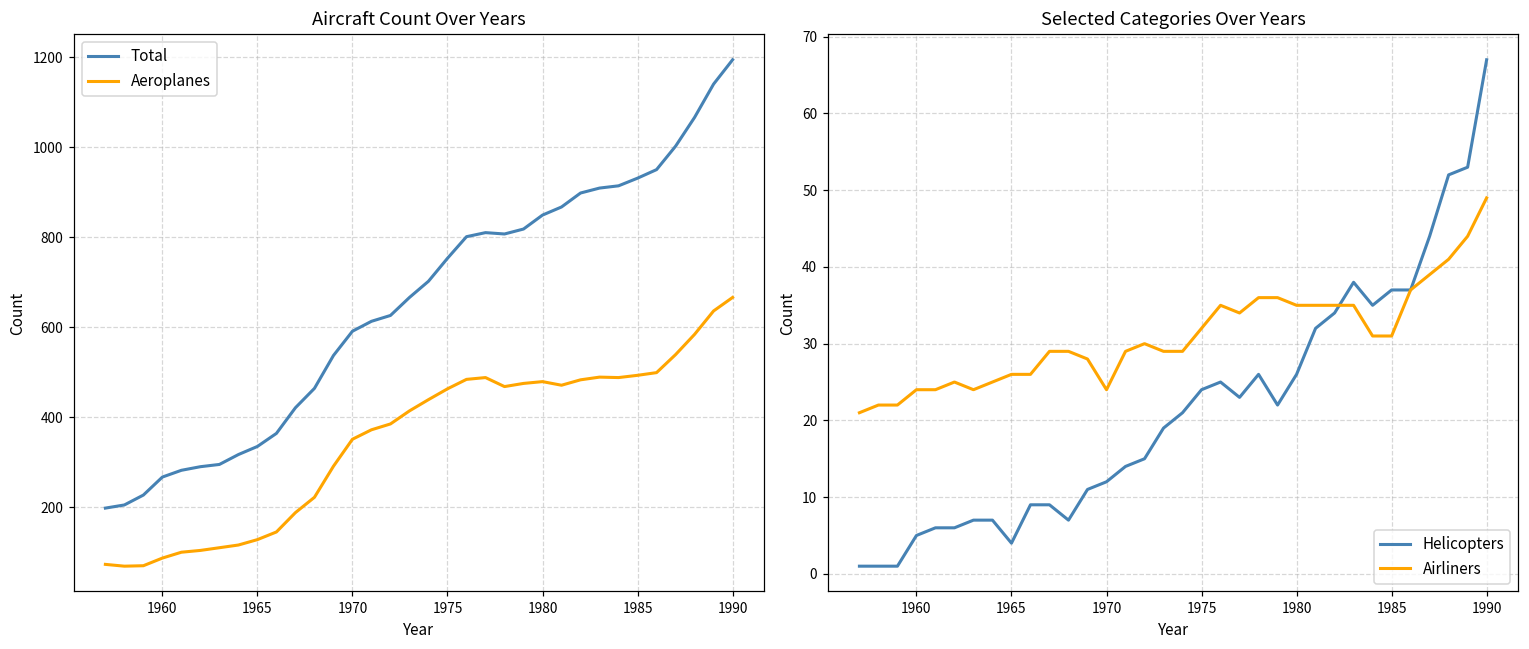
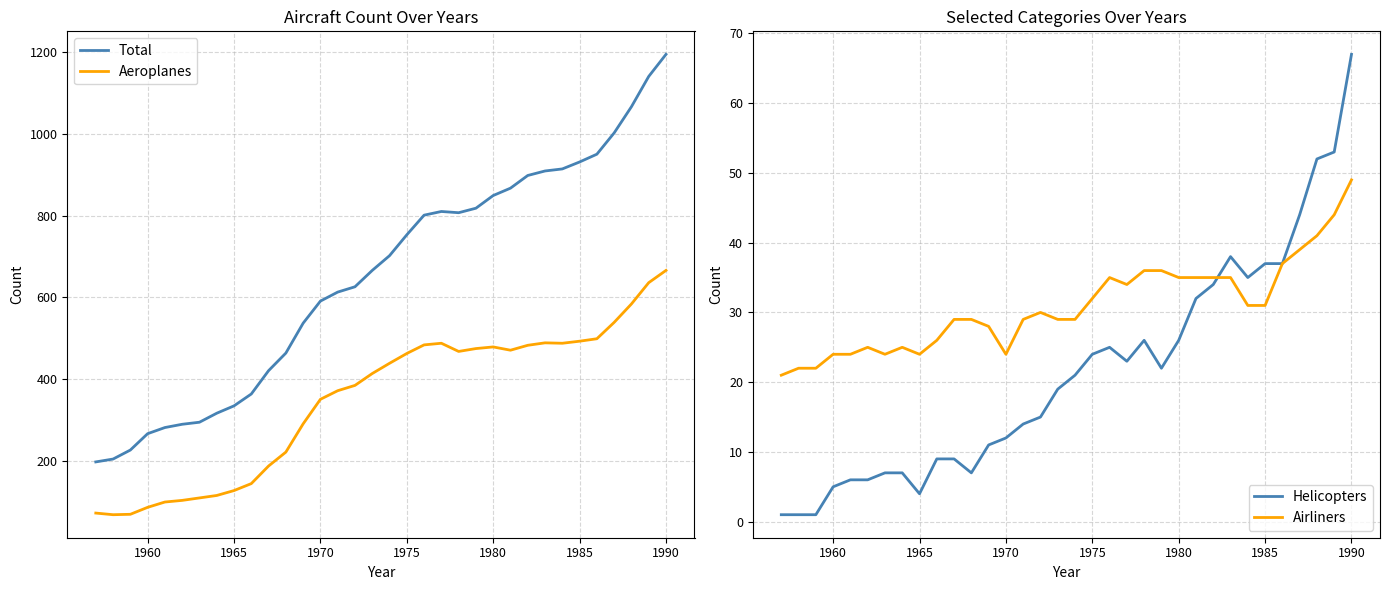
Selected Categories Over Years, Airliners, 1965: 26 -> 24
